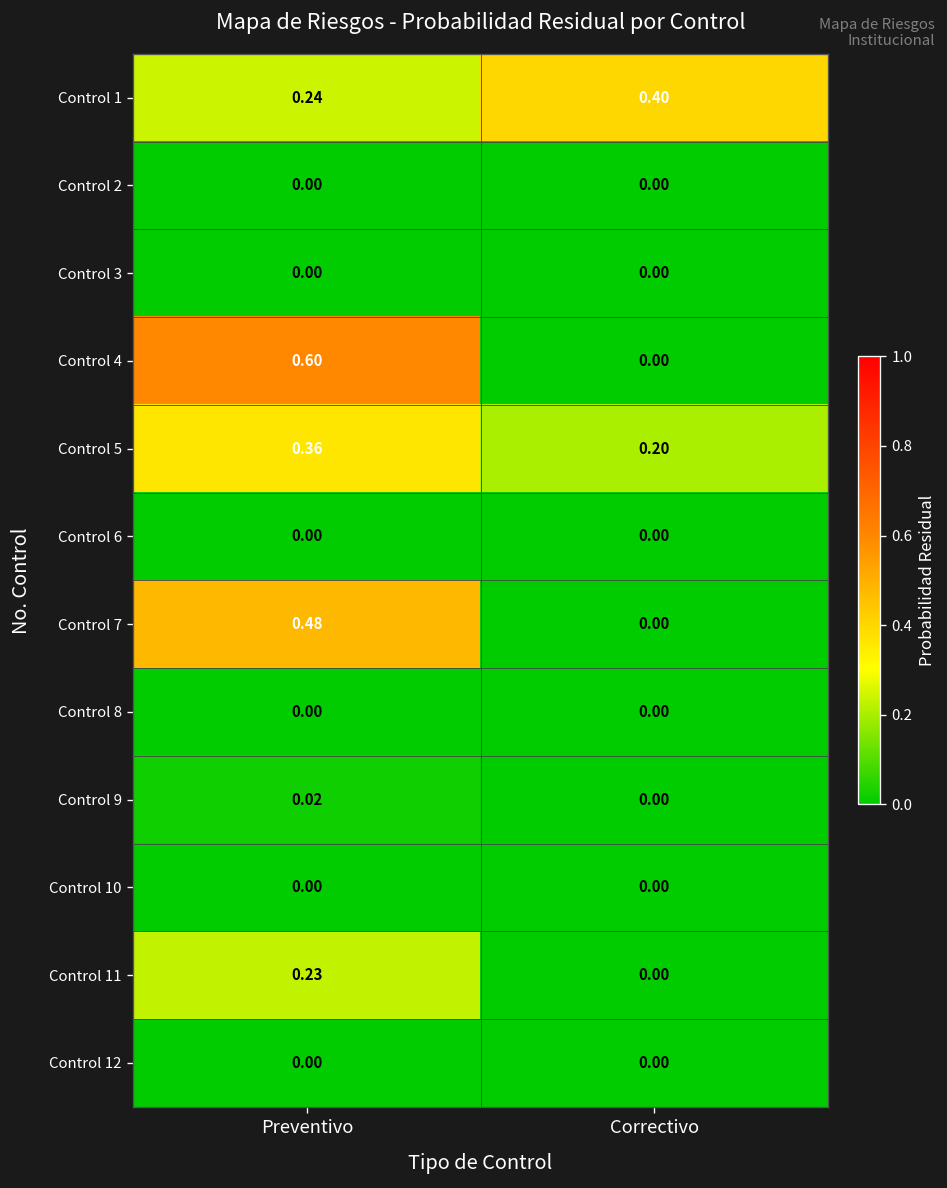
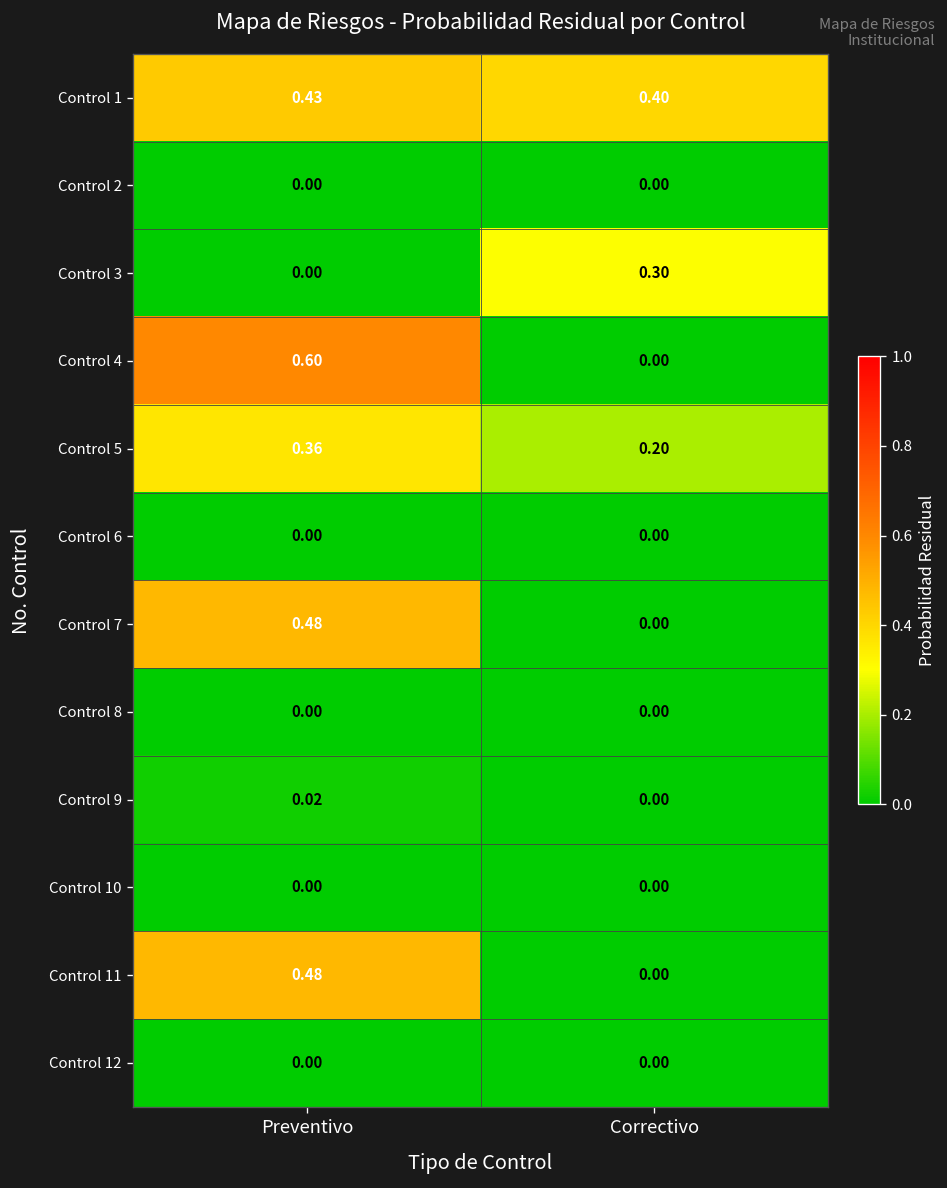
Control 1, Preventivo: 0.24 -> 0.43
Control 3, Correctivo: 0.00 -> 0.30
Control 11, Preventivo: 0.23 -> 0.48
